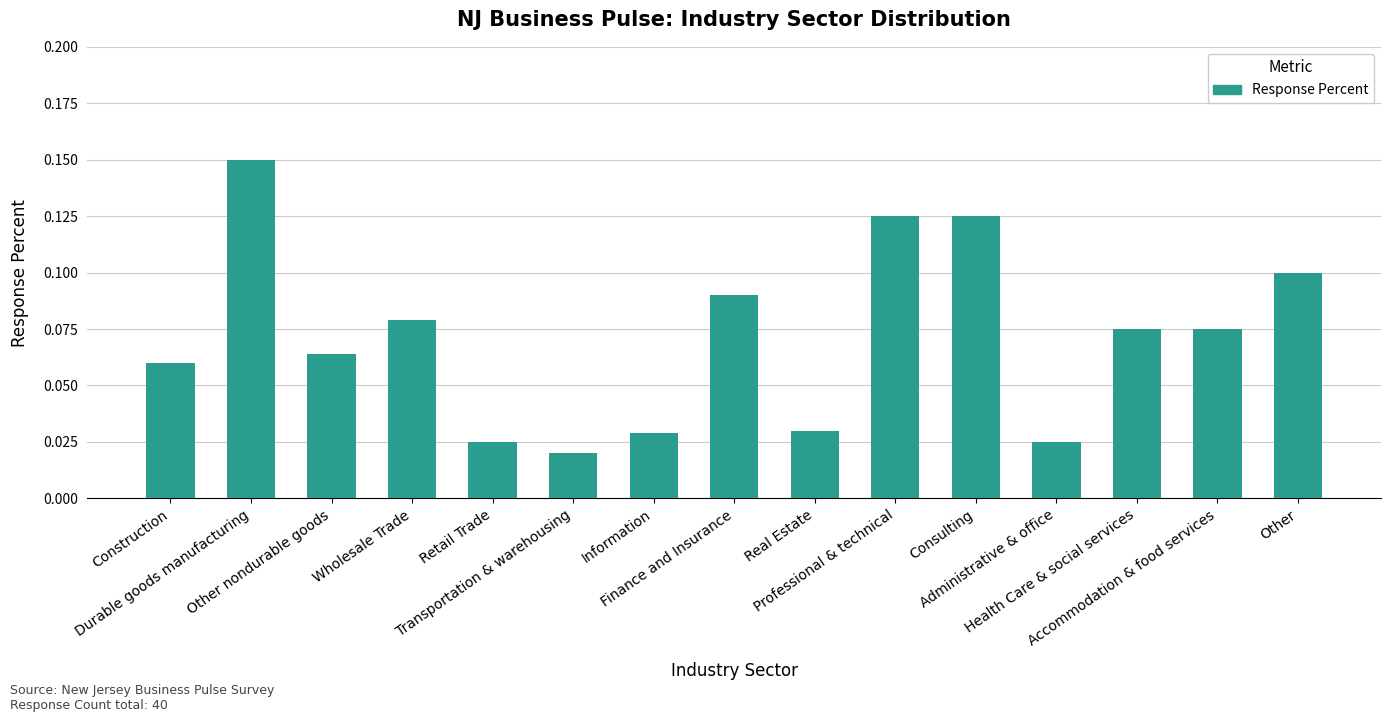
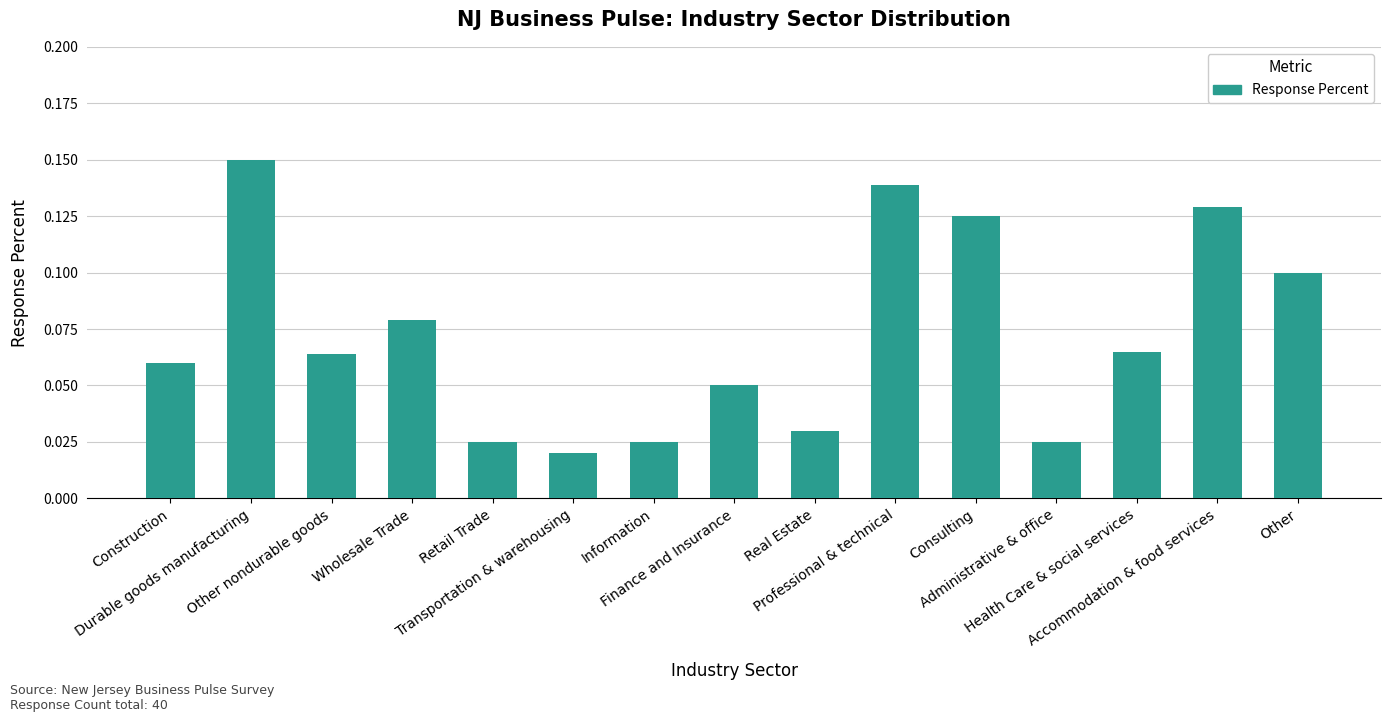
Information: 0.029 -> 0.025
Finance and Insurance: 0.09 -> 0.05
Professional & technical: 0.125 -> 0.139
Health Care & social services: 0.075 -> 0.065
Accommodation & food services: 0.075 -> 0.129
